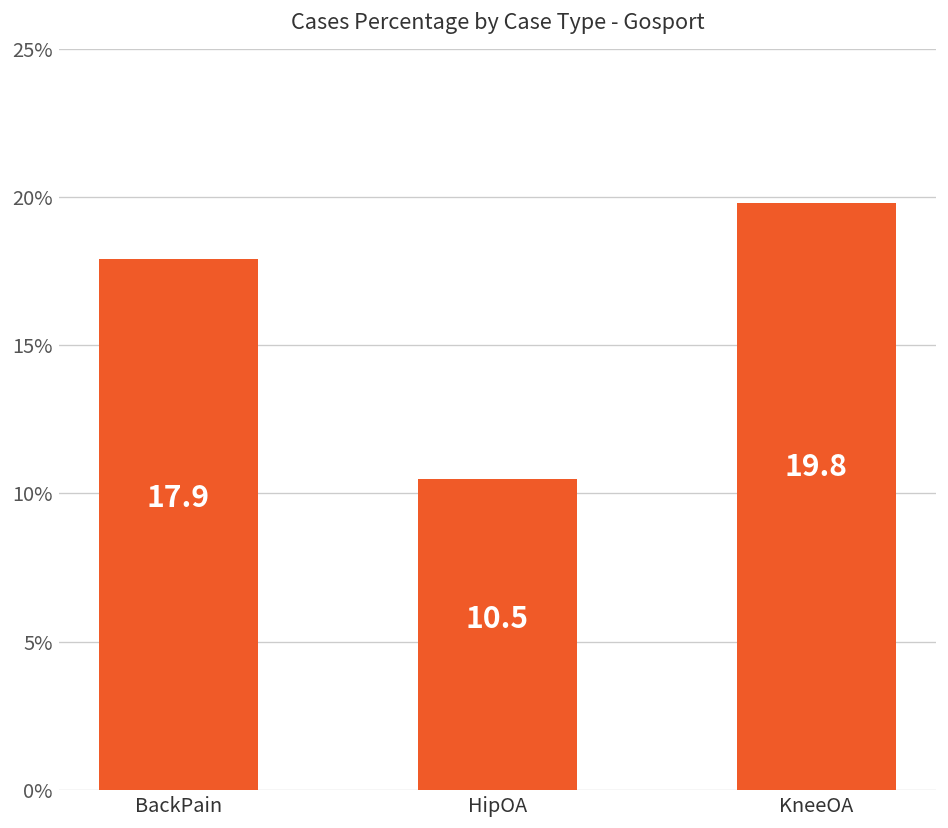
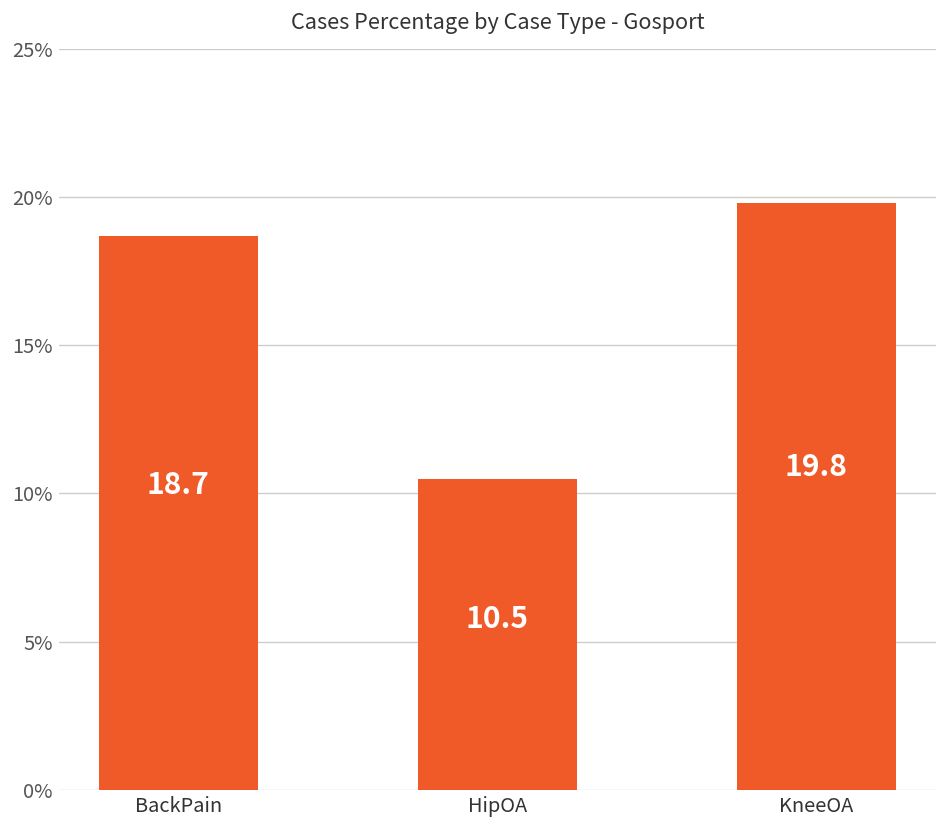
BackPain: 17.9 -> 18.7
